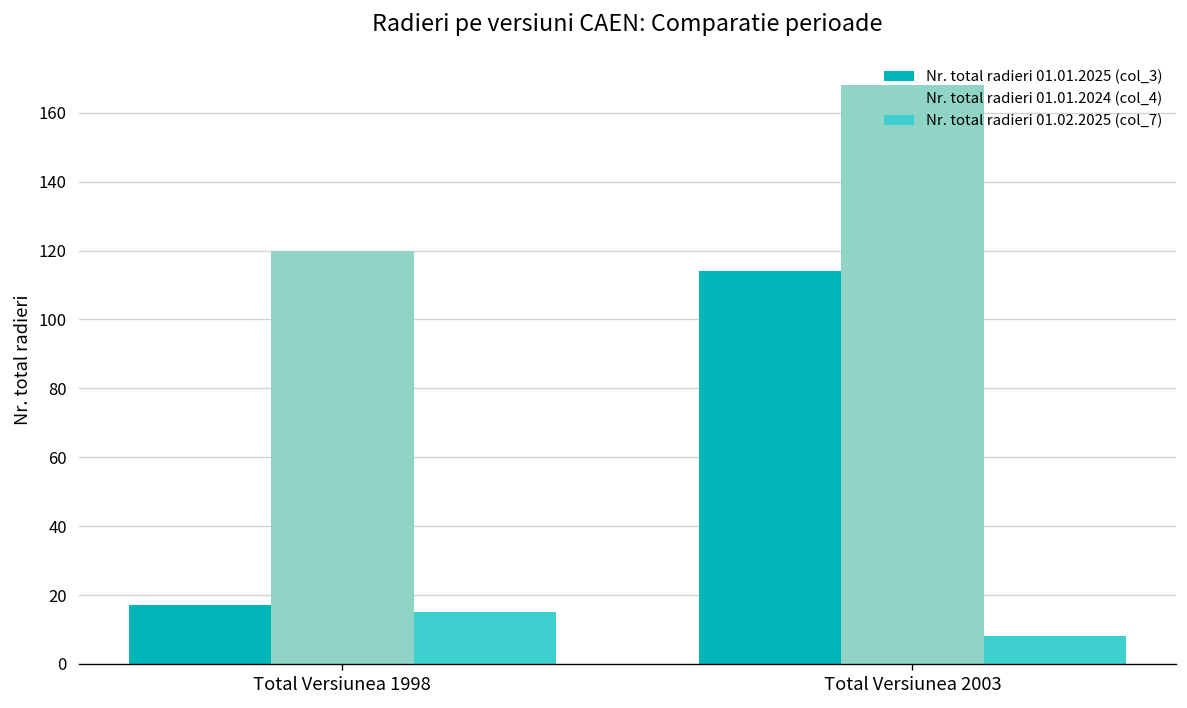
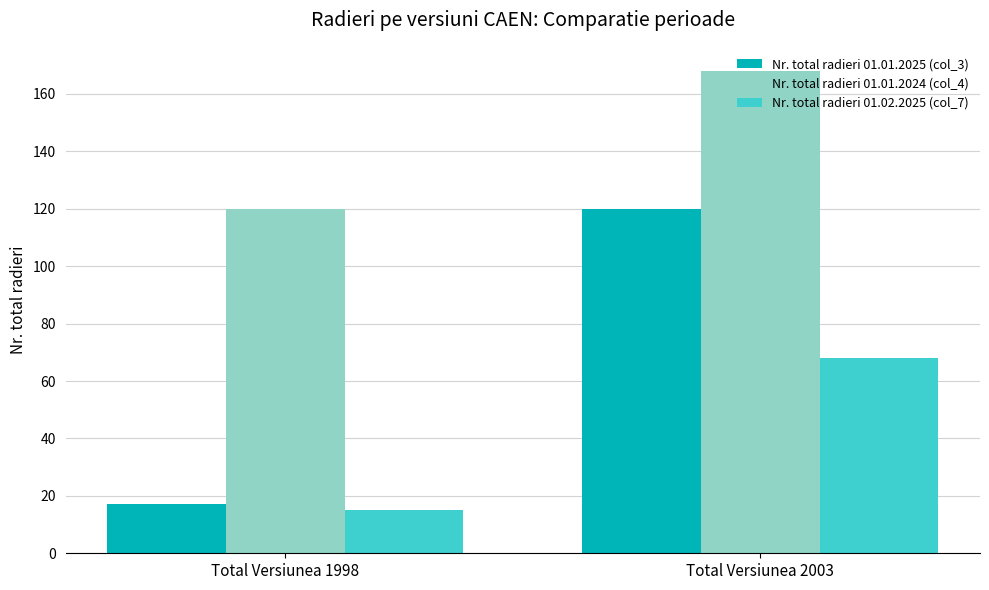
Nr. total radieri 01.01.2025 (col_3), Total Versiunea 2003: 114 -> 120
Nr. total radieri 01.02.2025 (col_7), Total Versiunea 2003: 8 -> 68
